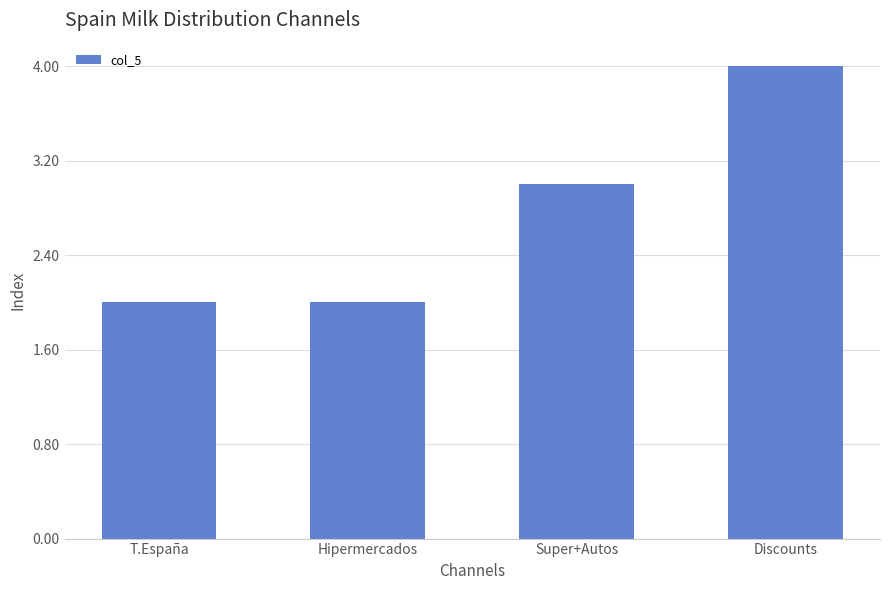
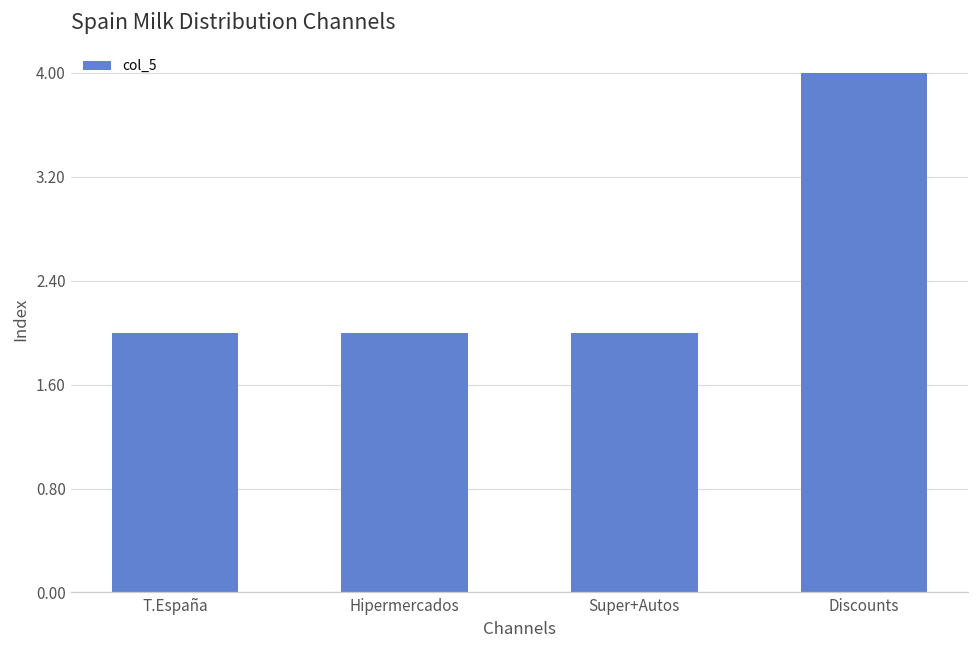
Super+Autos: 3 -> 2
